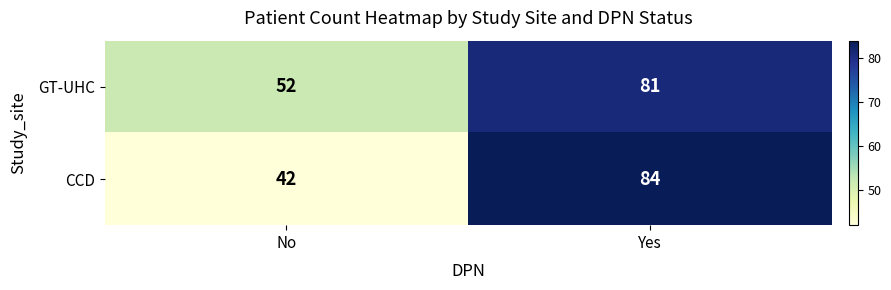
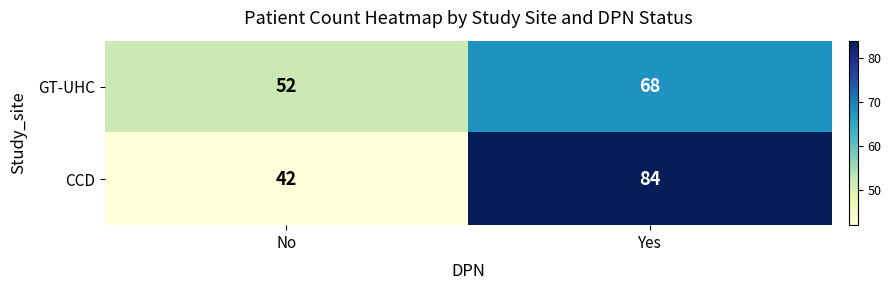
GT-UHC, Yes: 81 -> 68
